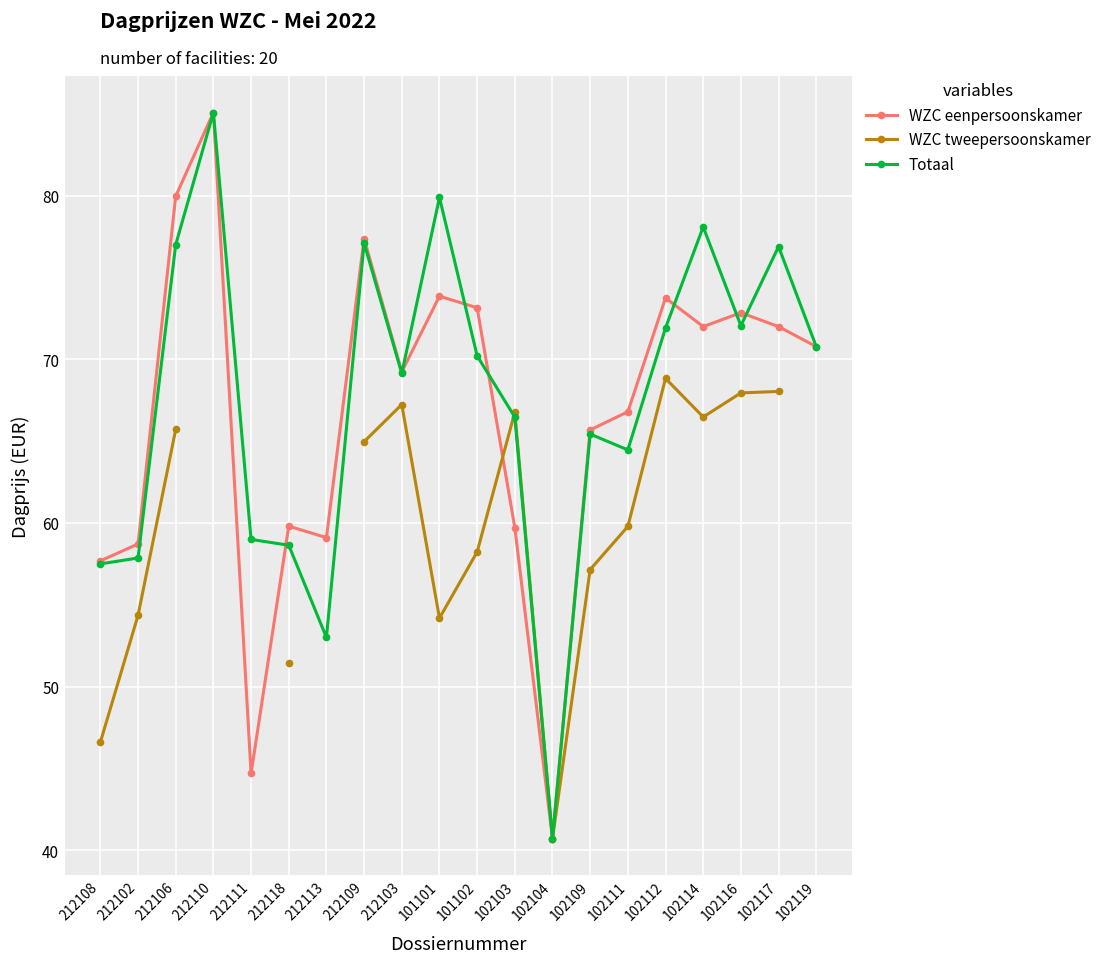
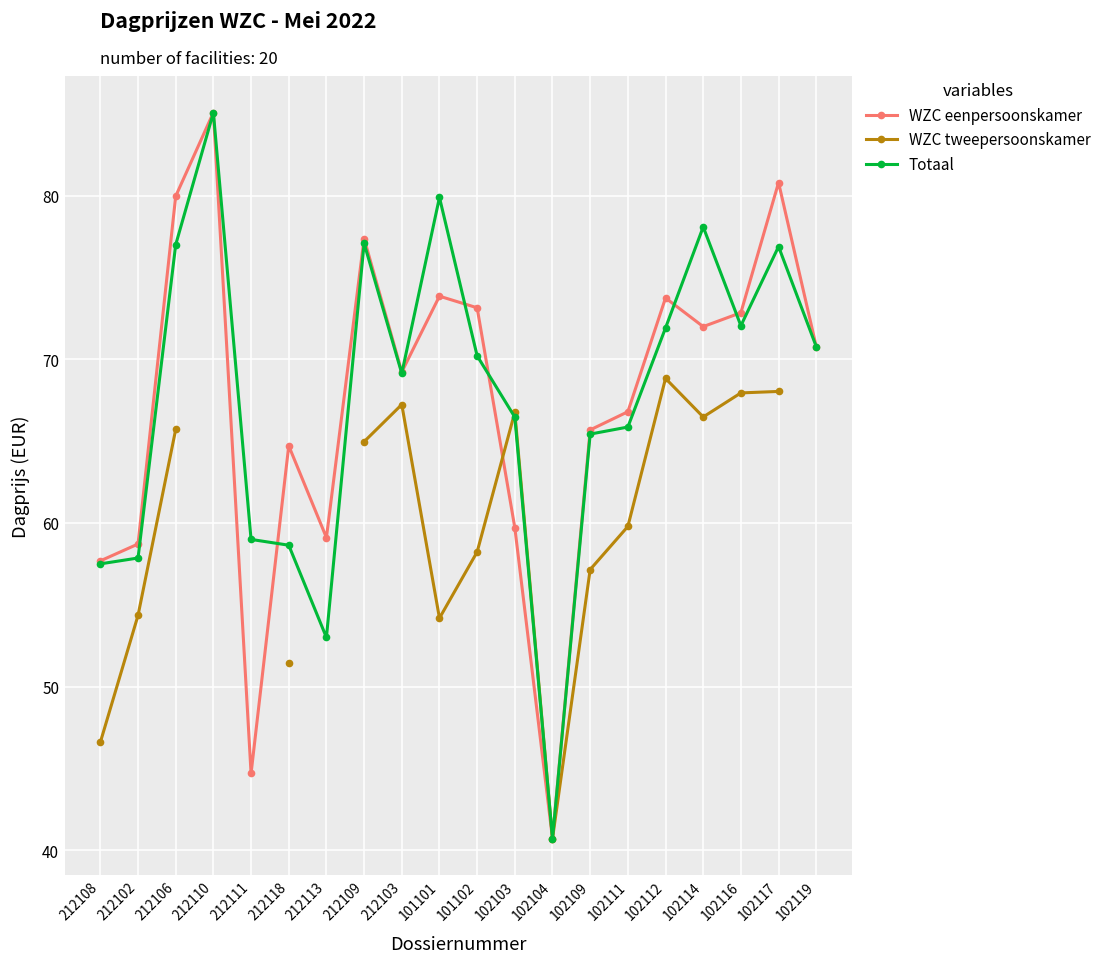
WZC eenpersoonskamer, 212118: 59.8 -> 64.7
Totaal, 102111: 64.5 -> 65.9
WZC eenpersoonskamer, 102117: 72.0 -> 80.8
